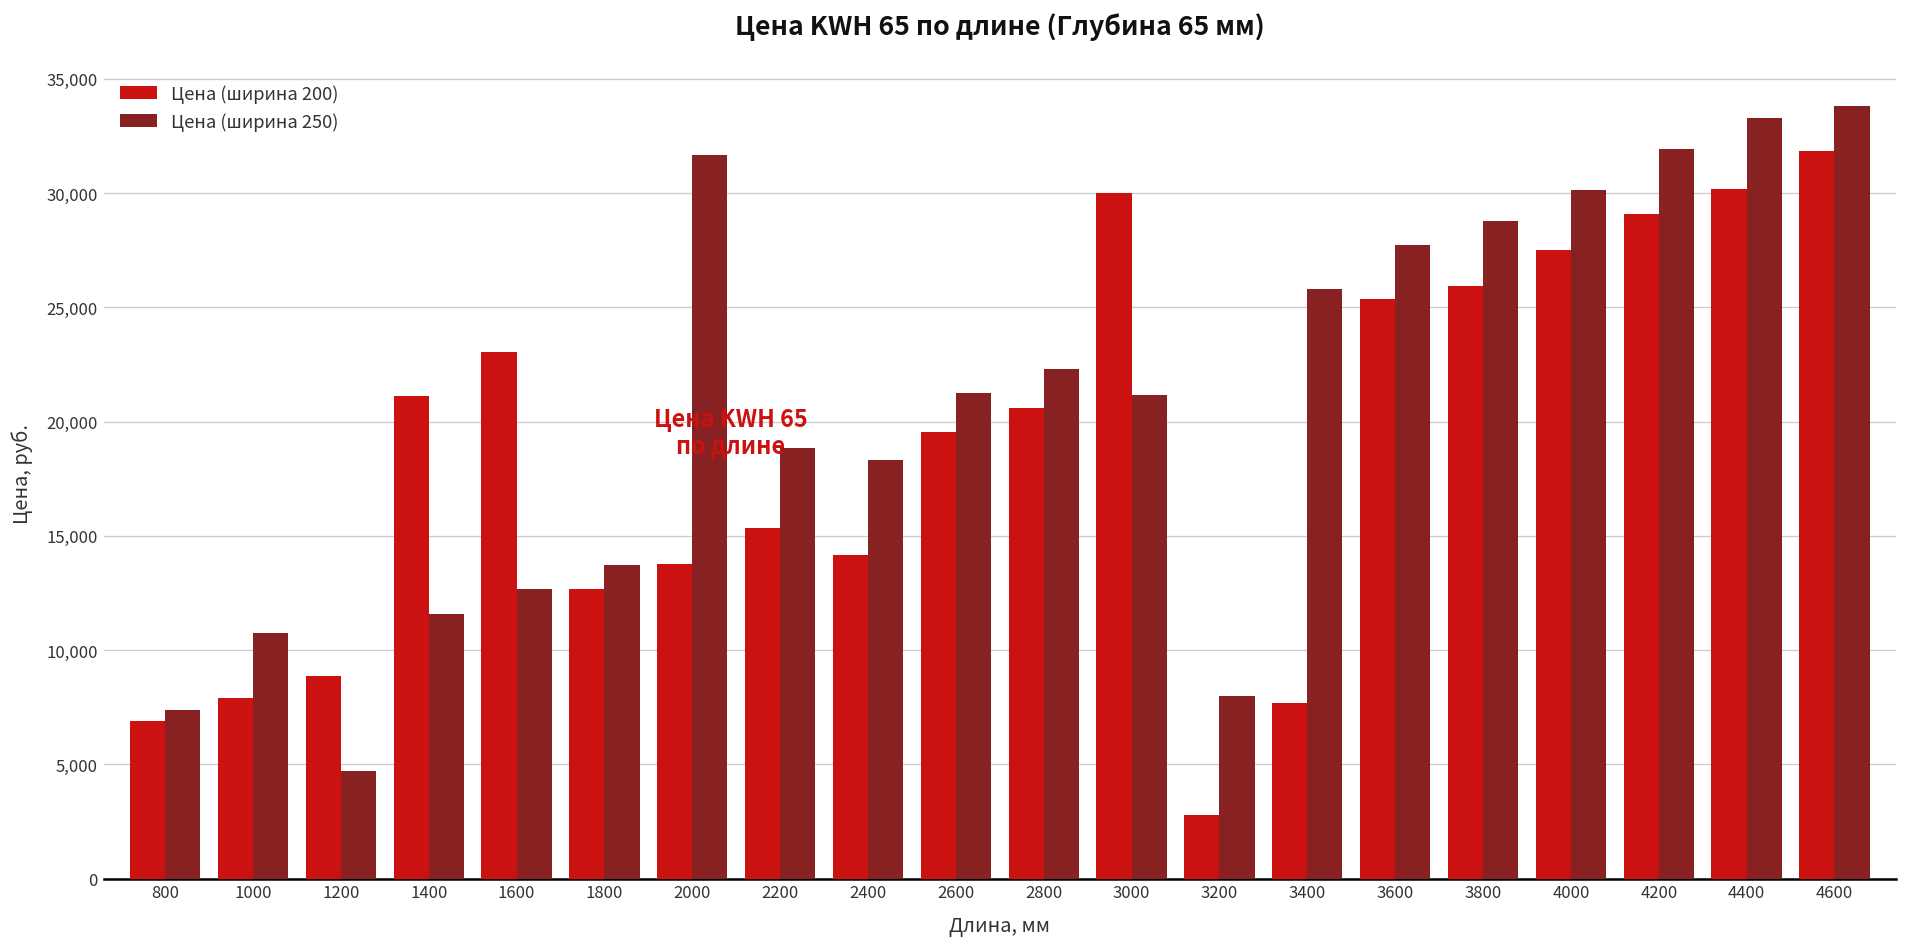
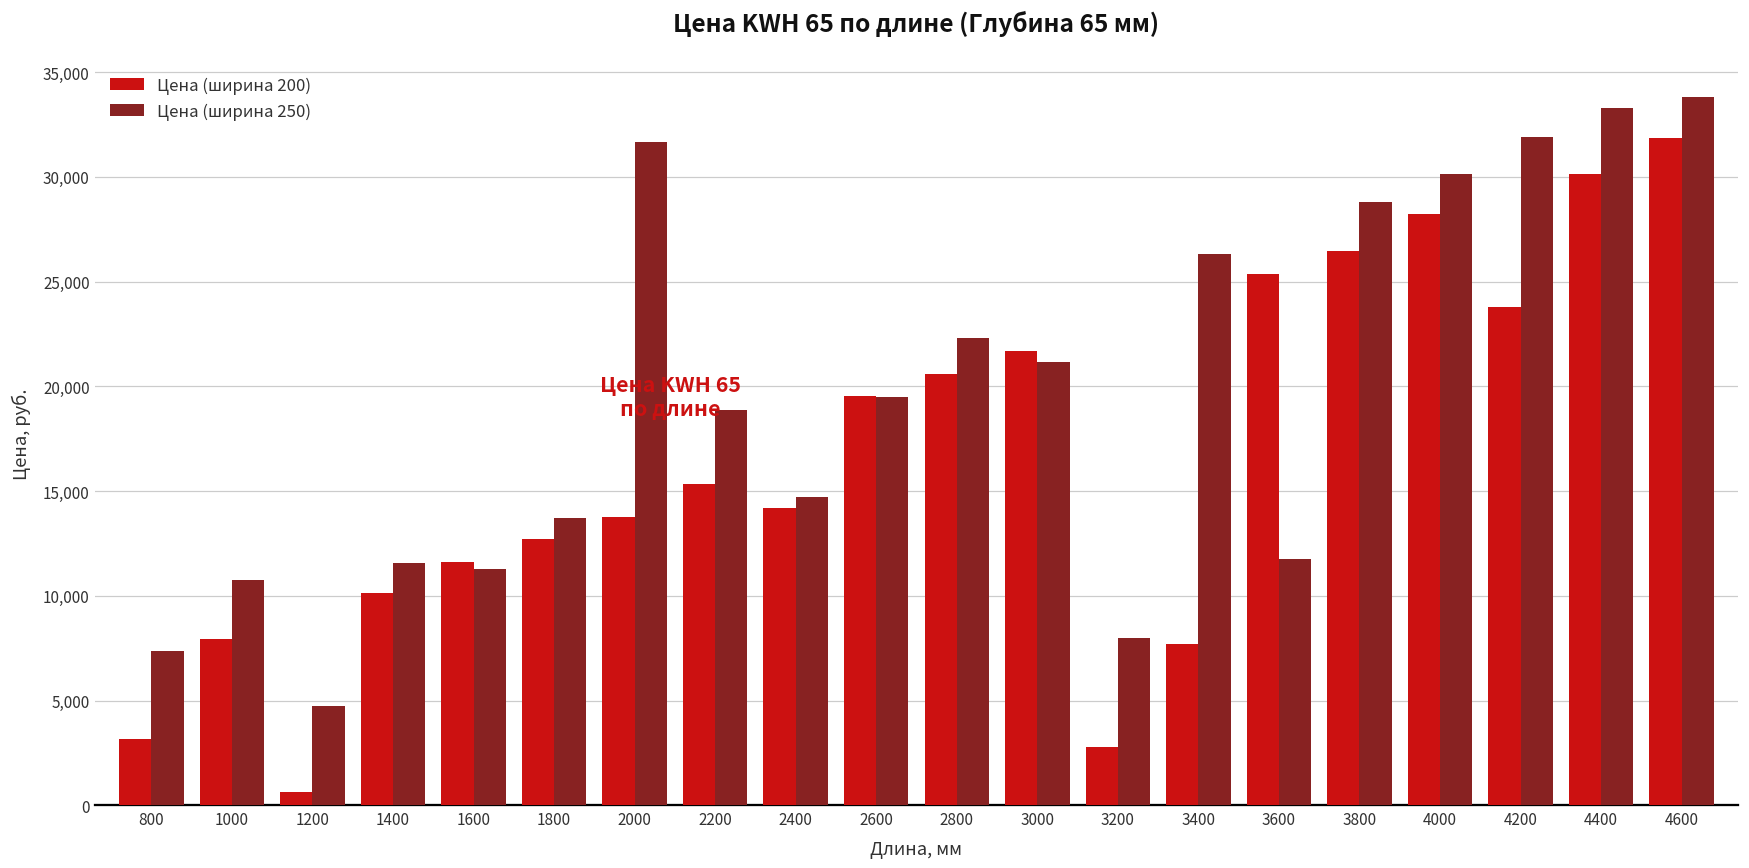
Цена (ширина 200), 800: 6,900 -> 3,200
Цена (ширина 200), 1200: 8,900 -> 600
Цена (ширина 200), 1400: 21,100 -> 10,100
Цена (ширина 200), 1600: 23,000 -> 11,600
Цена (ширина 250), 1600: 12,700 -> 11,300
Цена (ширина 250), 2400: 18,300 -> 14,700
Цена (ширина 250), 2600: 21,200 -> 19,500
Цена (ширина 200), 3000: 30,000 -> 21,700
Цена (ширина 250), 3400: 25,800 -> 26,300
Цена (ширина 250), 3600: 27,700 -> 11,700
Цена (ширина 200), 3800: 25,900 -> 26,500
Цена (ширина 200), 4000: 27,500 -> 28,200
Цена (ширина 200), 4200: 29,100 -> 23,800
